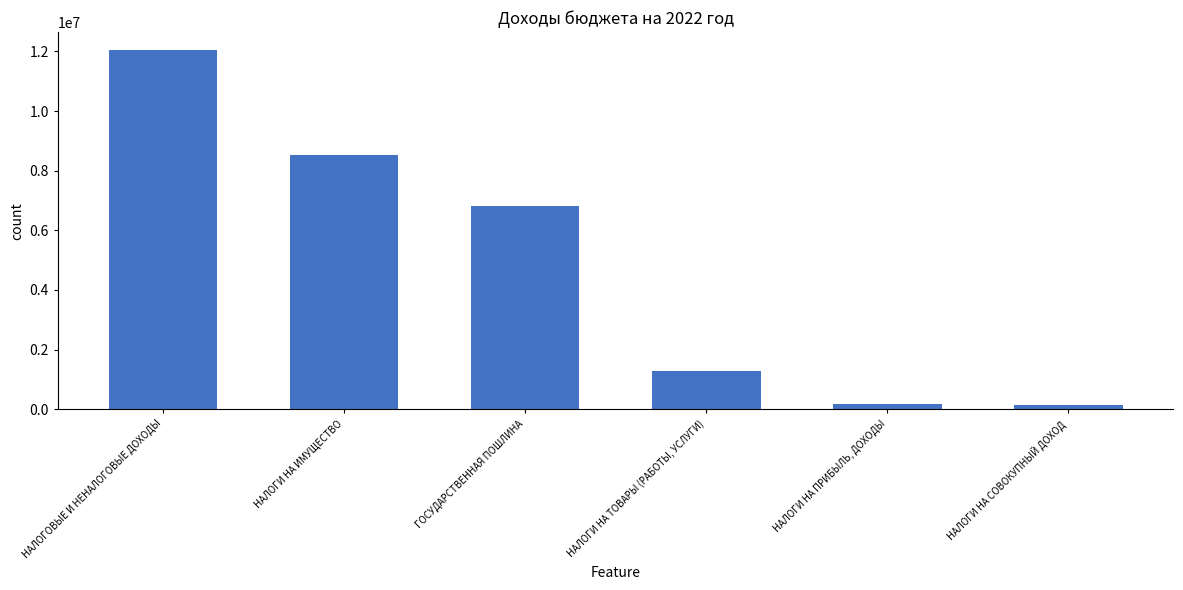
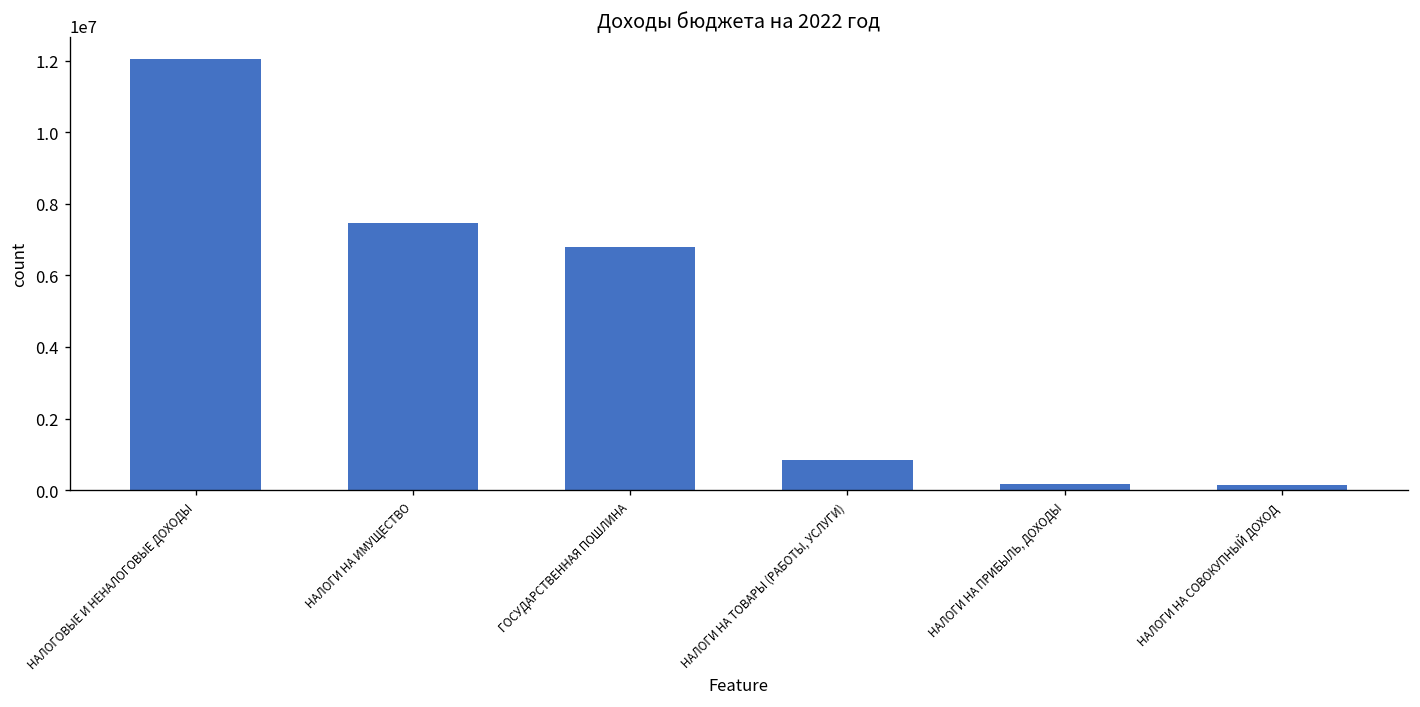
НАЛОГИ НА ИМУЩЕСТВО: 8500000 -> 7500000
НАЛОГИ НА ТОВАРЫ (РАБОТЫ, УСЛУГИ): 1300000 -> 800000
